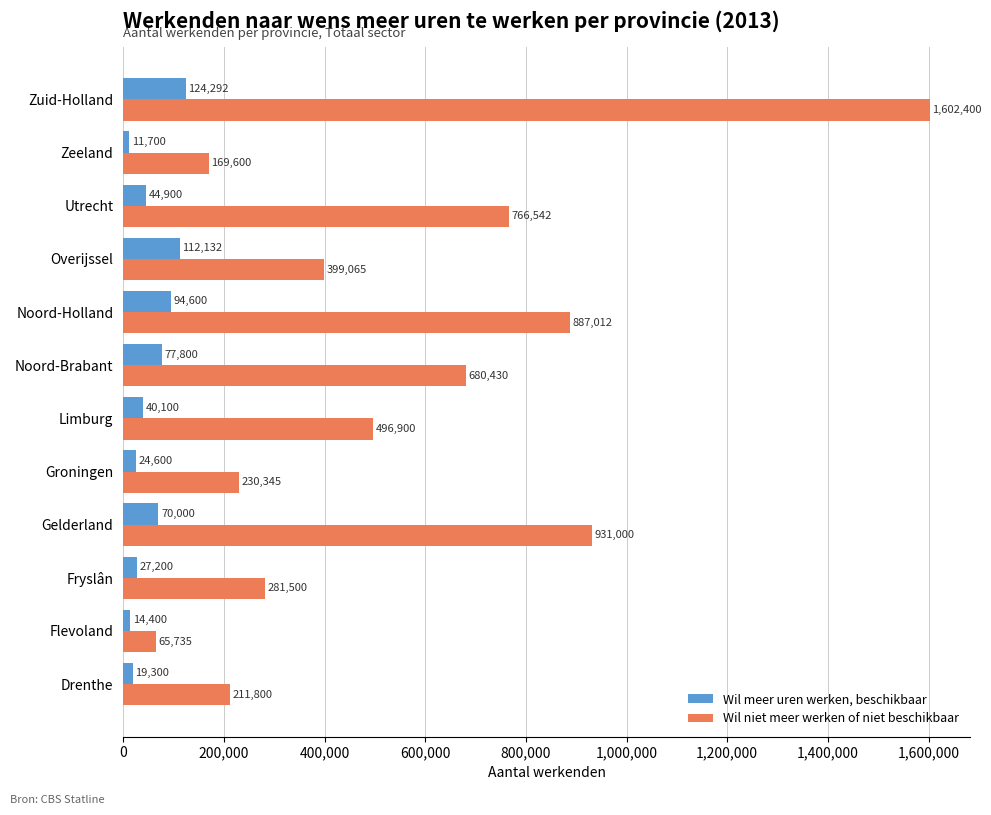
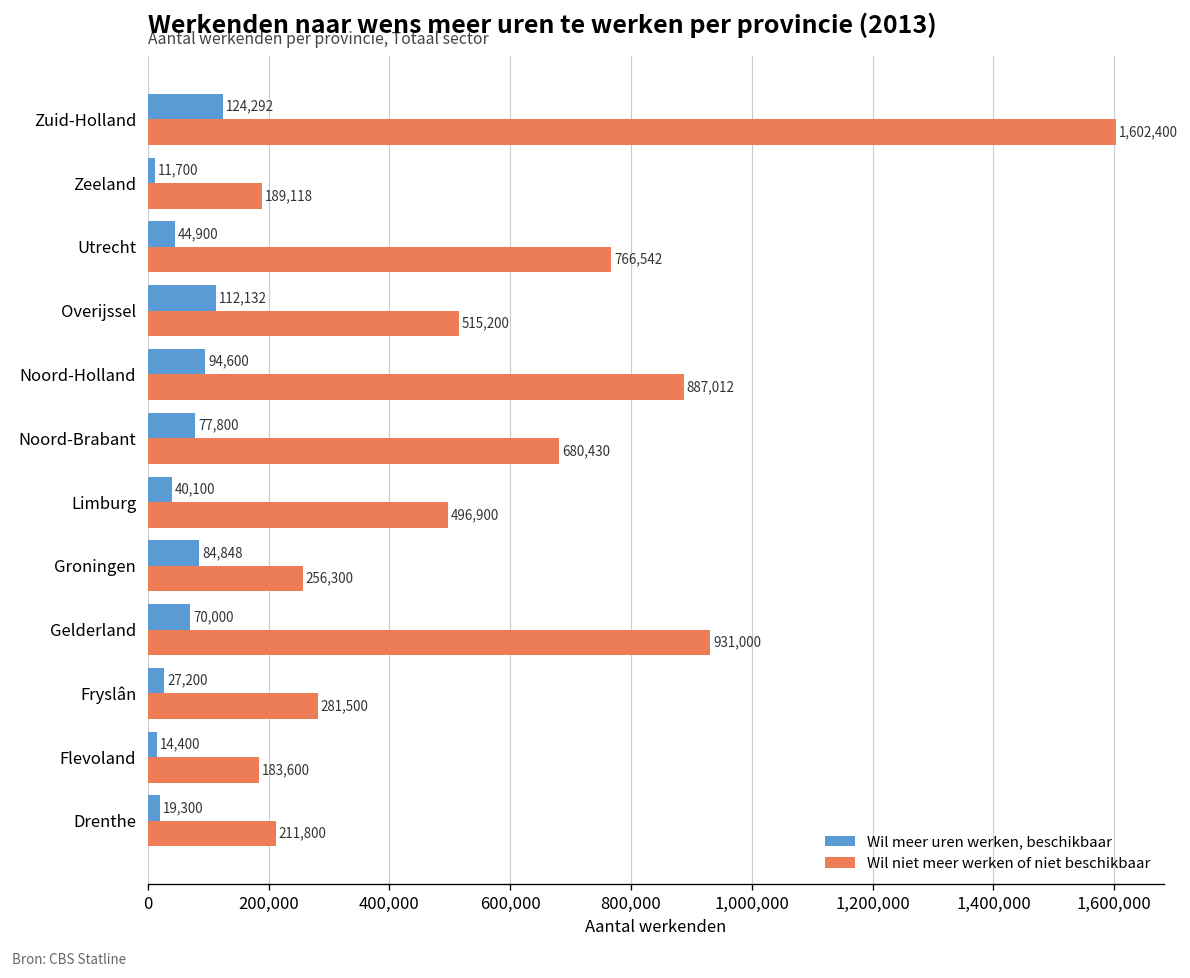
Wil niet meer werken of niet beschikbaar, Zeeland: 169,600 -> 189,118
Wil niet meer werken of niet beschikbaar, Overijssel: 399,065 -> 515,200
Wil meer uren werken, beschikbaar, Groningen: 24,600 -> 84,848
Wil niet meer werken of niet beschikbaar, Groningen: 230,345 -> 256,300
Wil niet meer werken of niet beschikbaar, Flevoland: 65,735 -> 183,600
